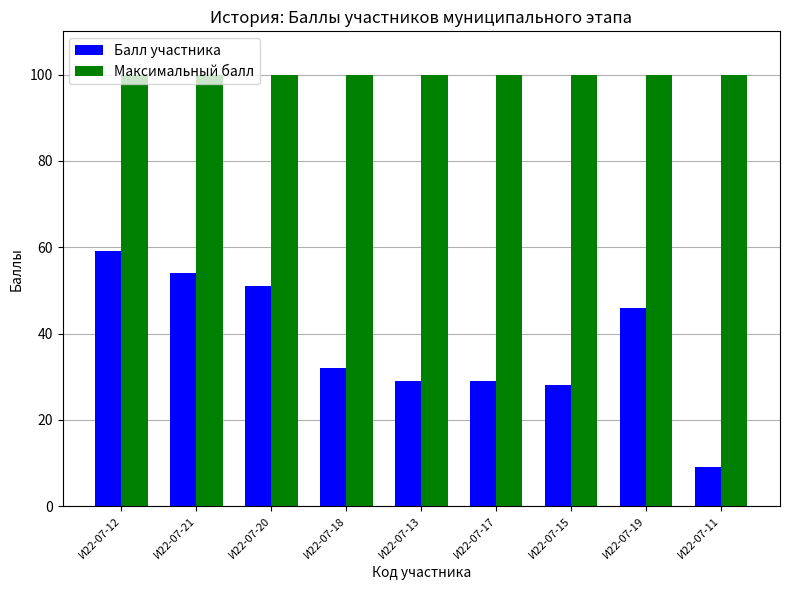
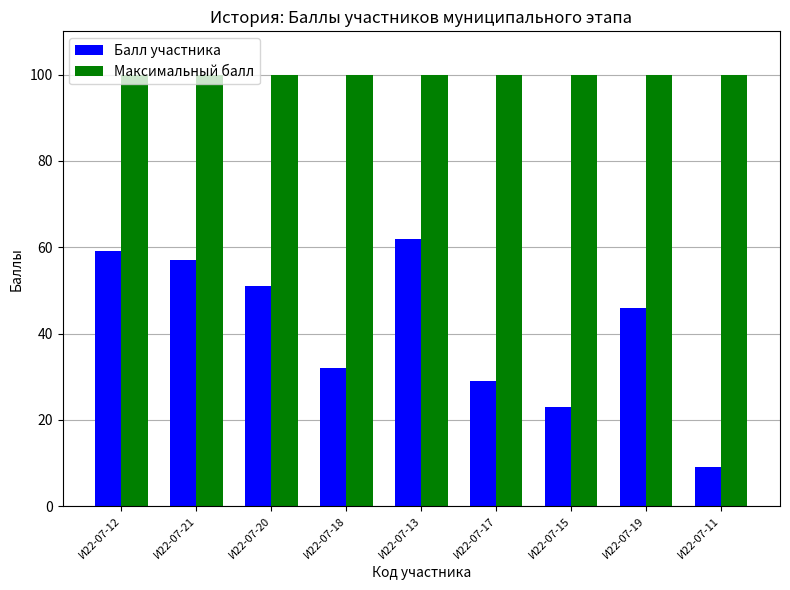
Балл участника, И22-07-21: 54 -> 57
Балл участника, И22-07-13: 29 -> 62
Балл участника, И22-07-15: 28 -> 23
